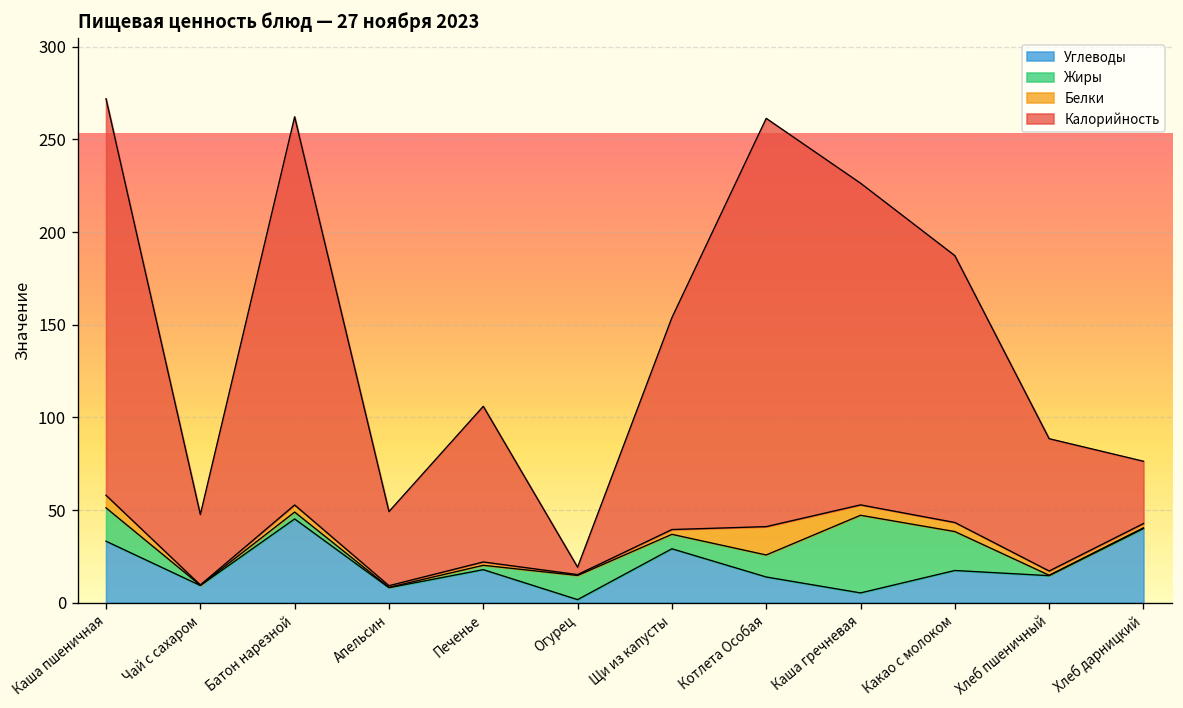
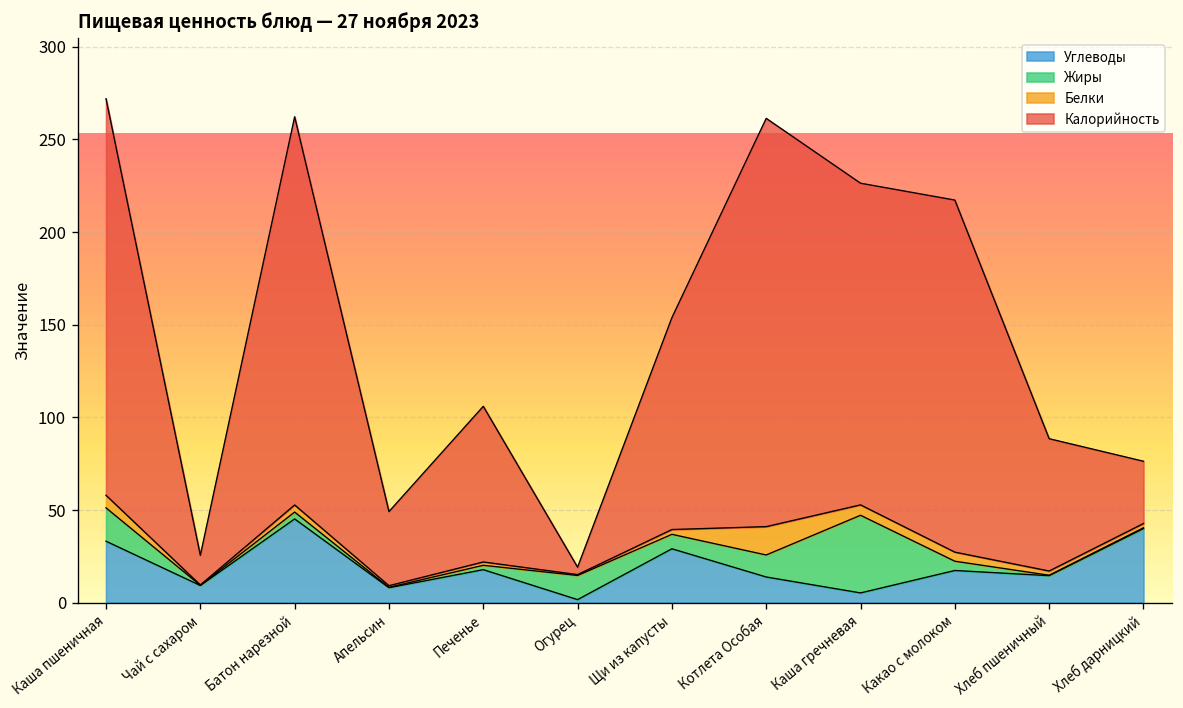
Калорийность, Чай с сахаром: 38 -> 16
Жиры, Какао с молоком: 21 -> 5
Калорийность, Какао с молоком: 144 -> 190
